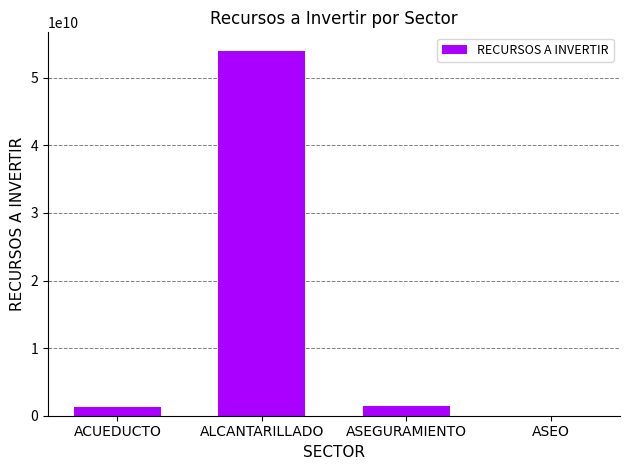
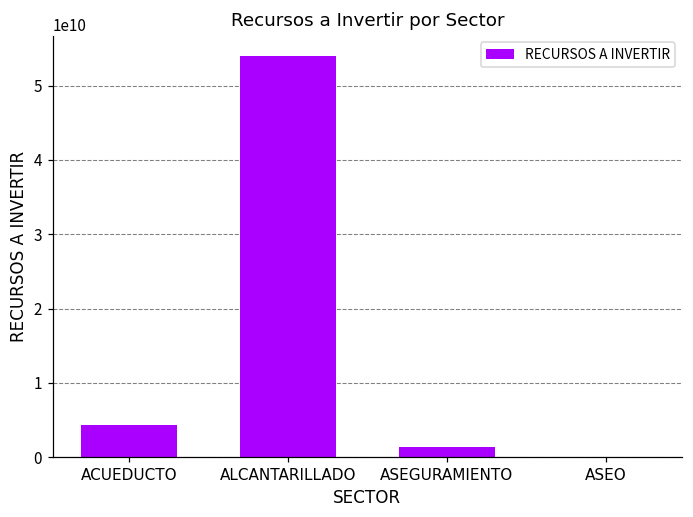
ACUEDUCTO: 1000000000 -> 4000000000
